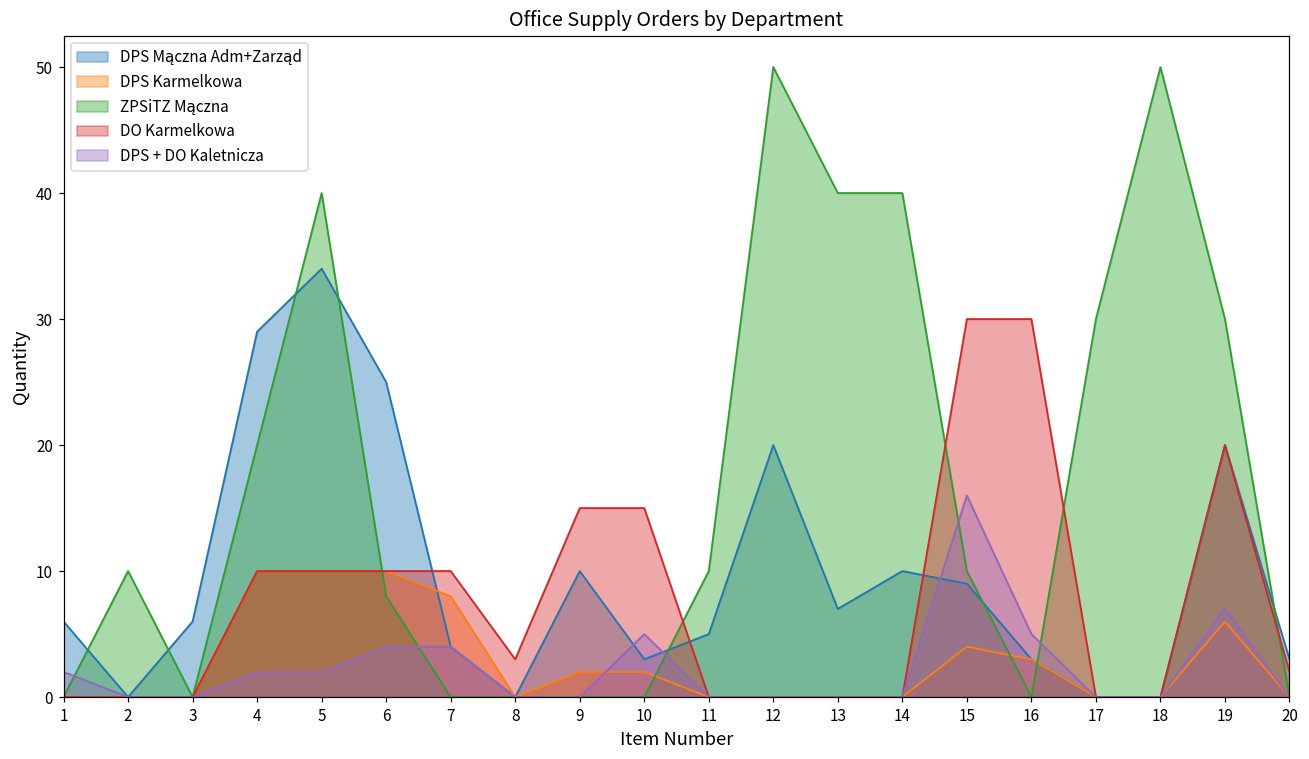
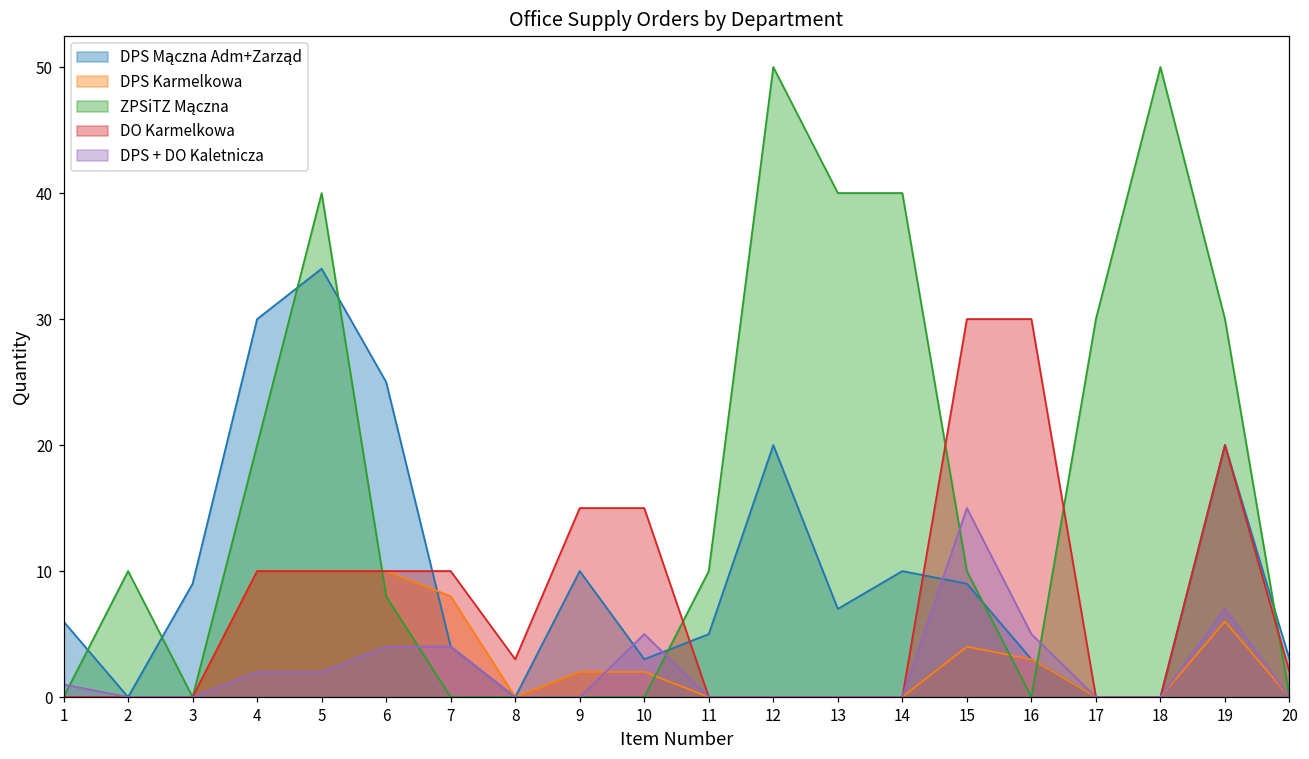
DPS + DO Kaletnicza, 1: 2 -> 1
DPS Mączna Adm+Zarząd, 3: 6 -> 9
DPS Mączna Adm+Zarząd, 4: 29 -> 30
DPS + DO Kaletnicza, 15: 16 -> 15
